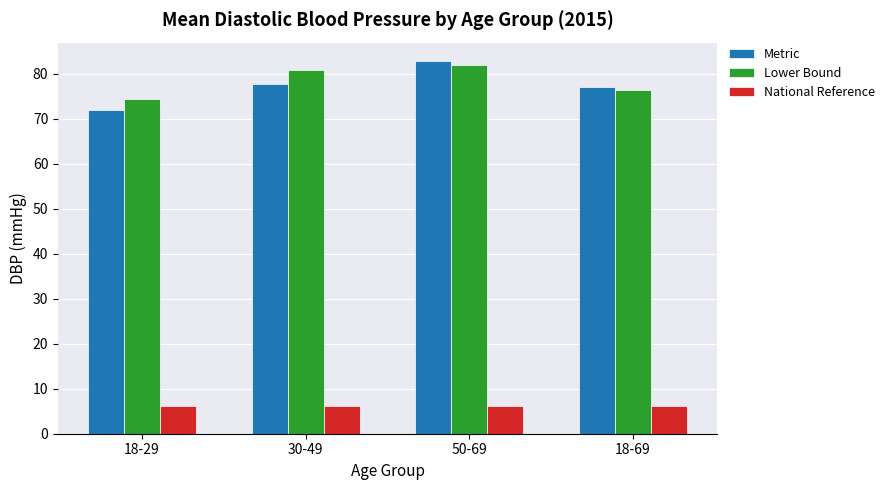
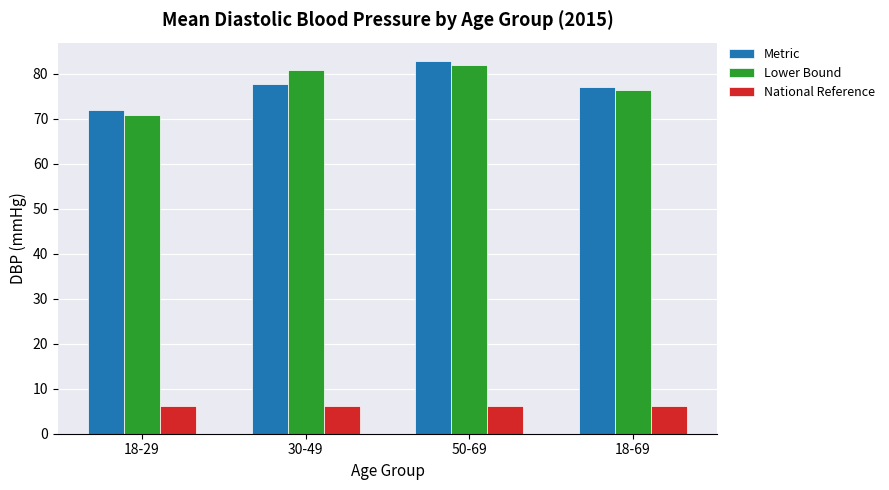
Lower Bound, 18-29: 75 -> 71
